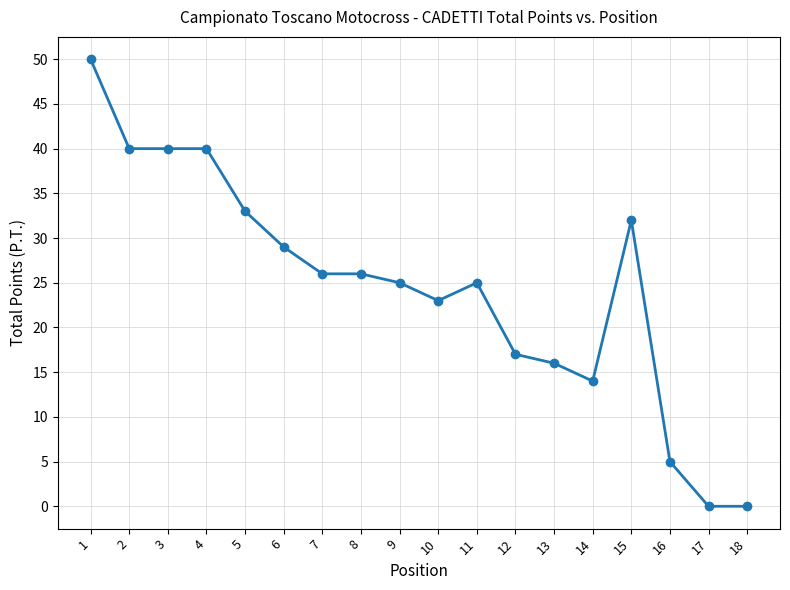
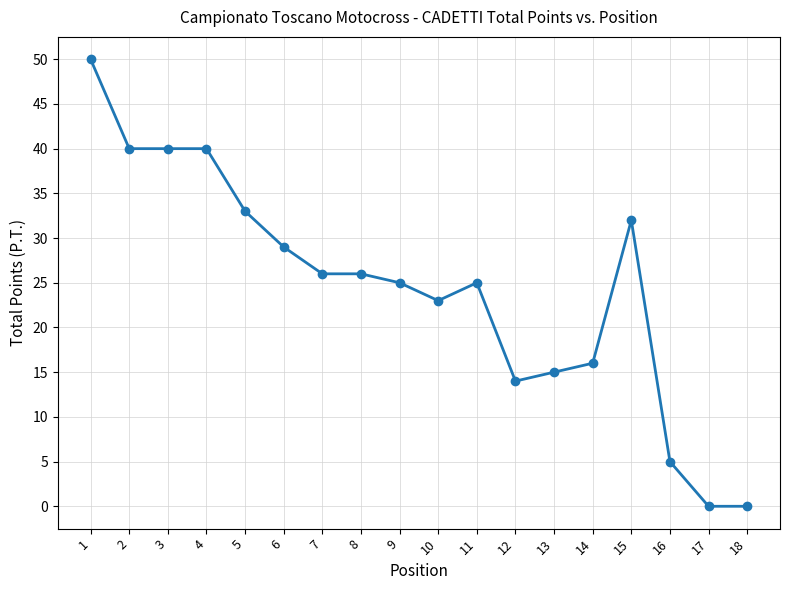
12: 17 -> 14
13: 16 -> 15
14: 14 -> 16
